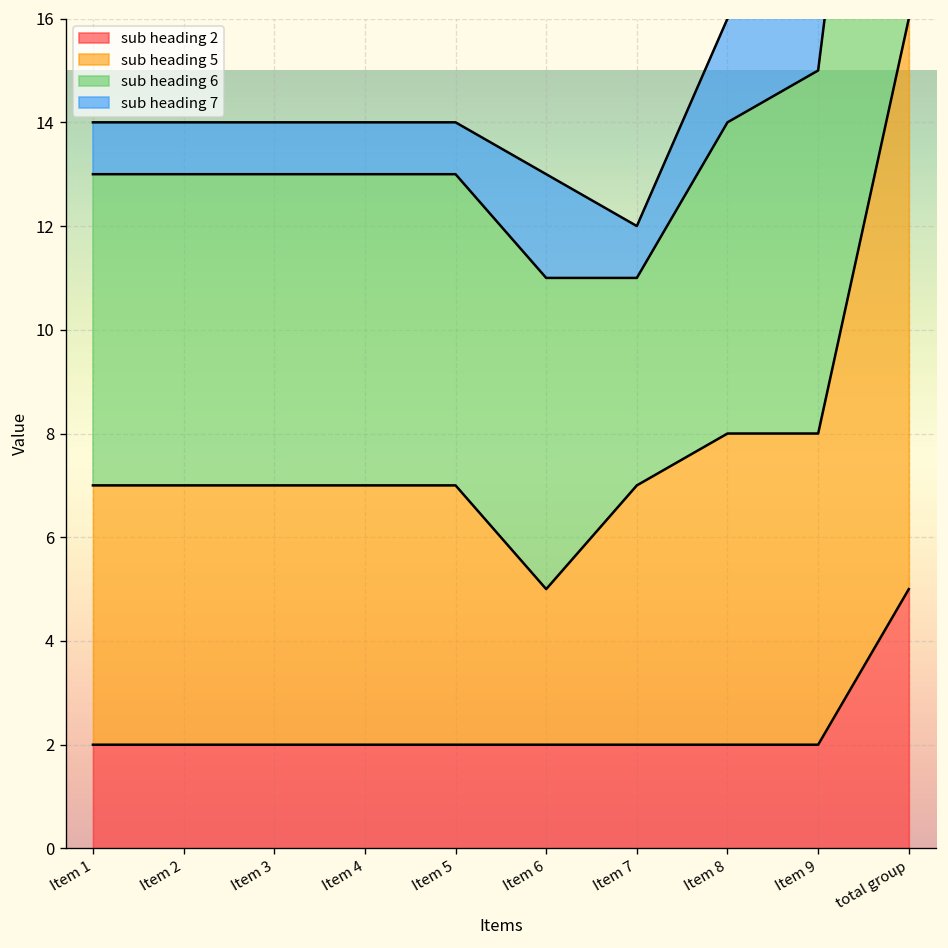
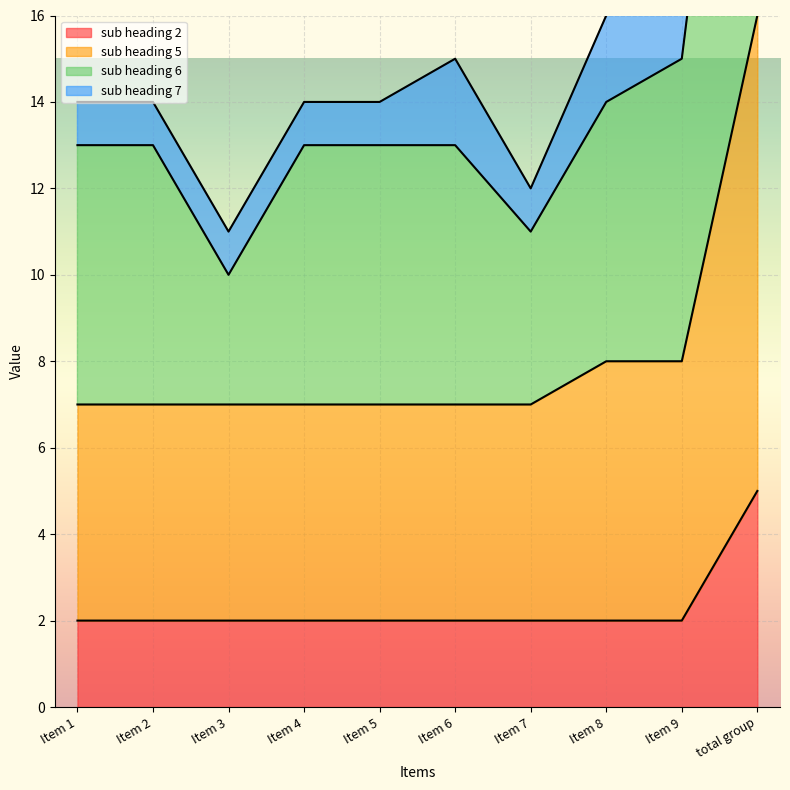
sub heading 6, Item 3: 6 -> 3
sub heading 5, Item 6: 3 -> 5
